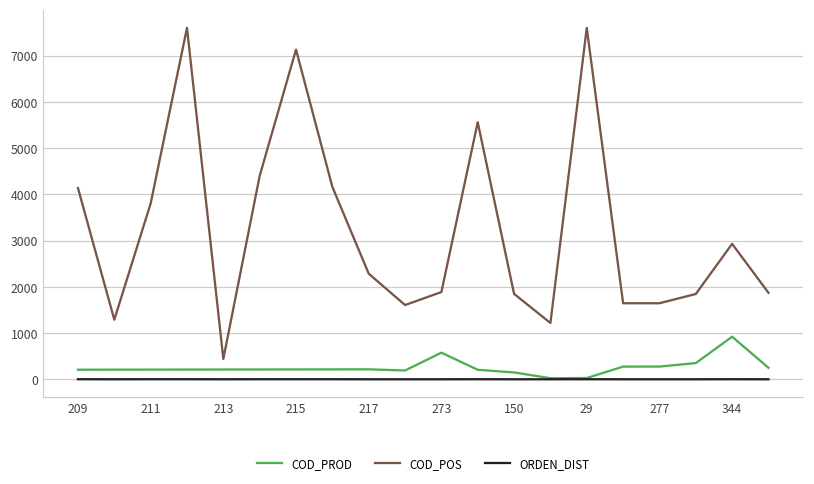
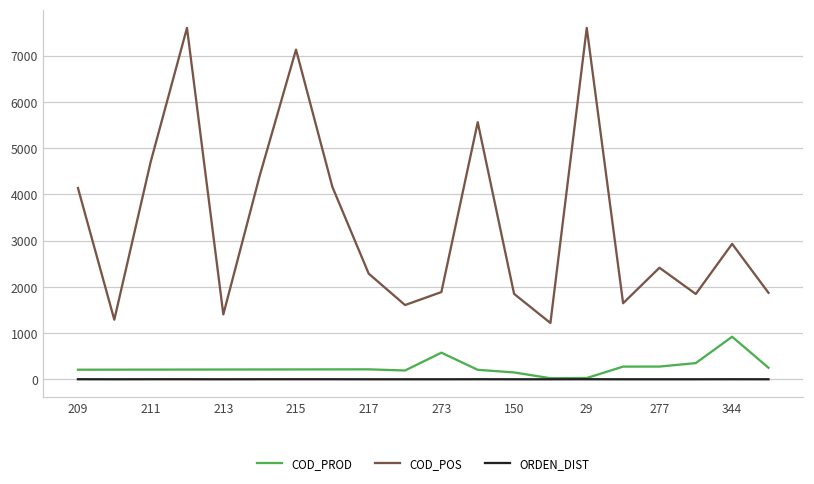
COD_POS, 211: 3800 -> 4700
COD_POS, 213: 400 -> 1400
COD_POS, 277: 1600 -> 2400
